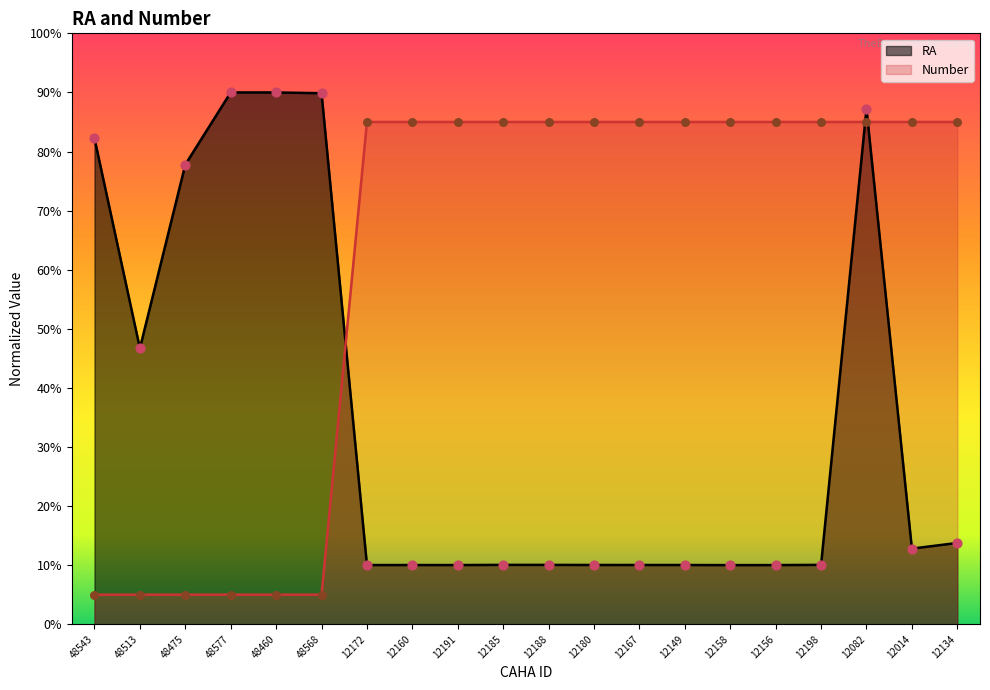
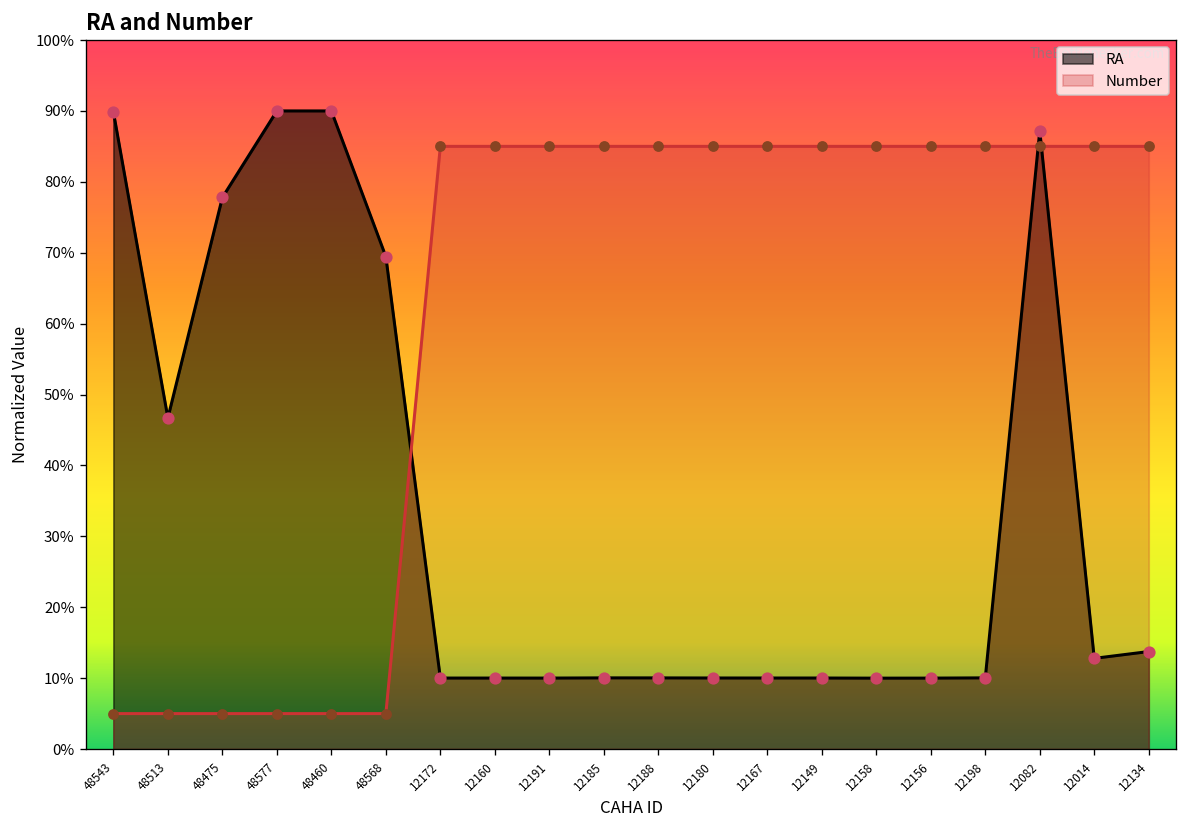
RA, 48543: 82% -> 90%
RA, 48568: 90% -> 69%
